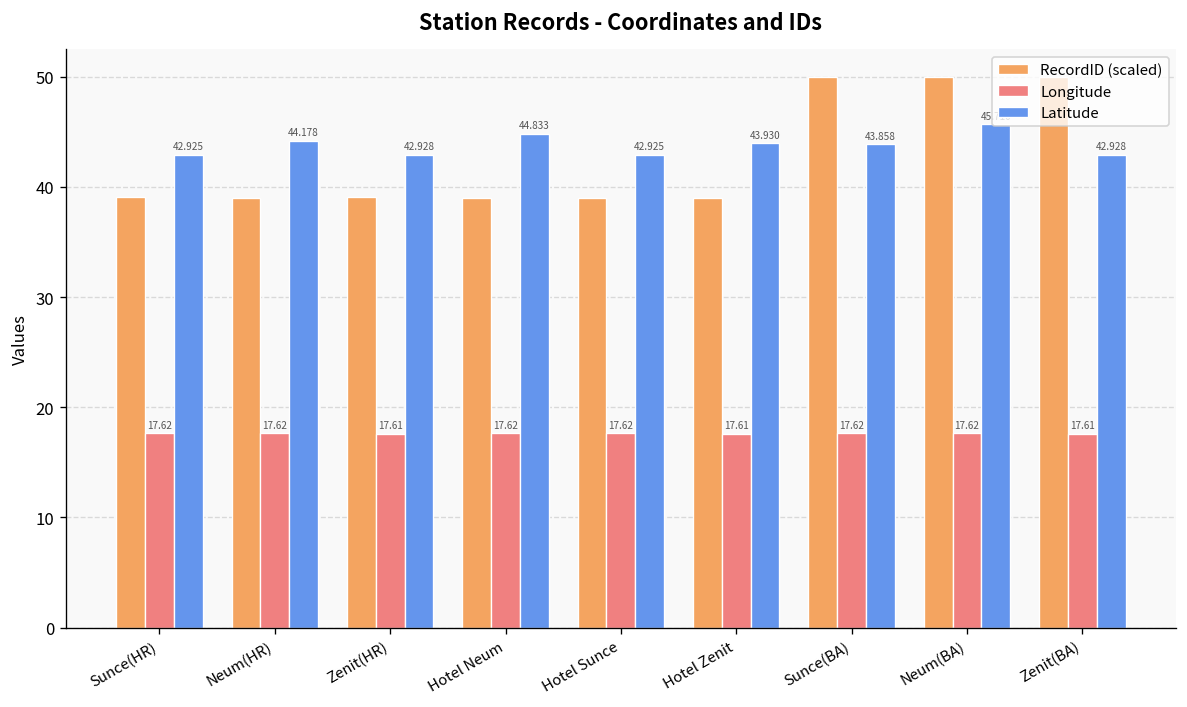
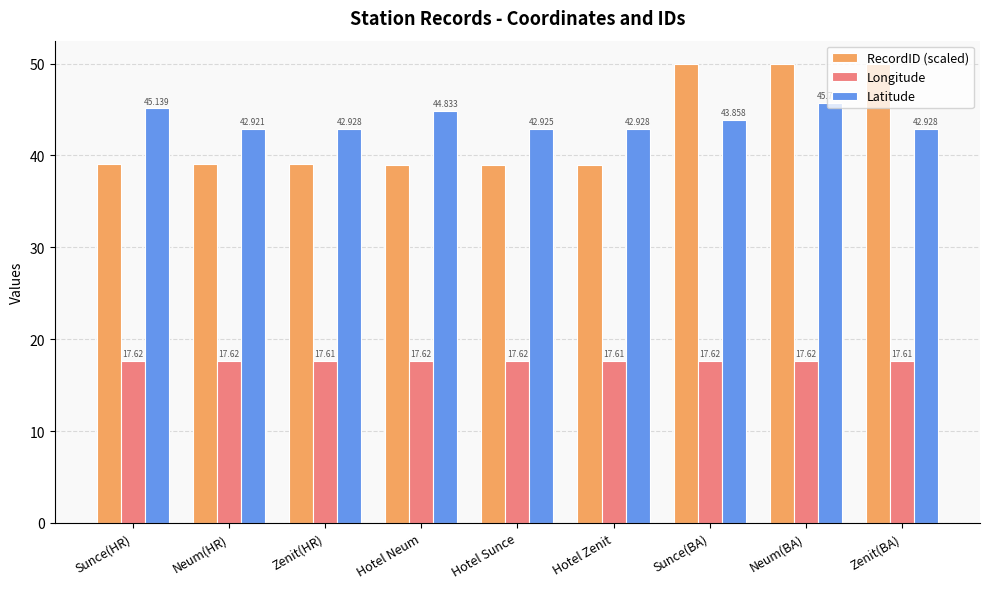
Latitude, Sunce(HR): 42.925 -> 45.139
Latitude, Neum(HR): 44.178 -> 42.921
Latitude, Hotel Zenit: 43.930 -> 42.928
